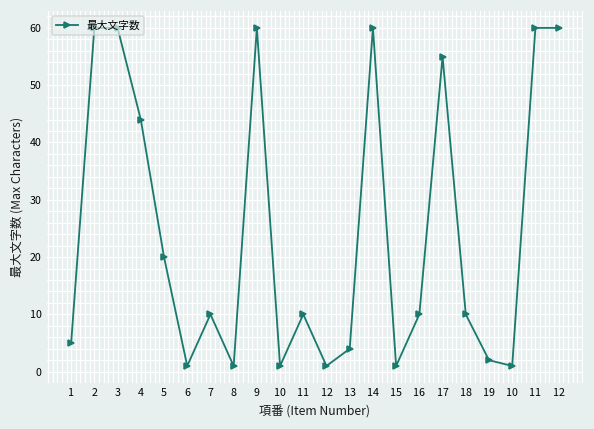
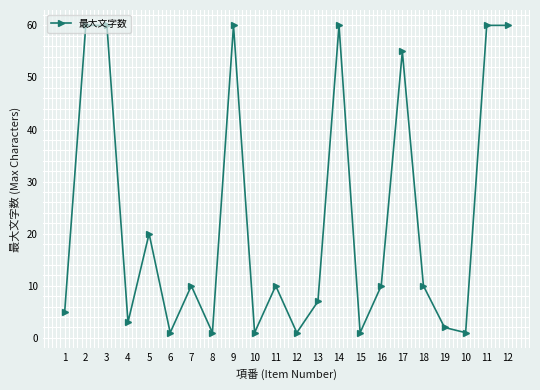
4: 44 -> 3
13: 4 -> 7
